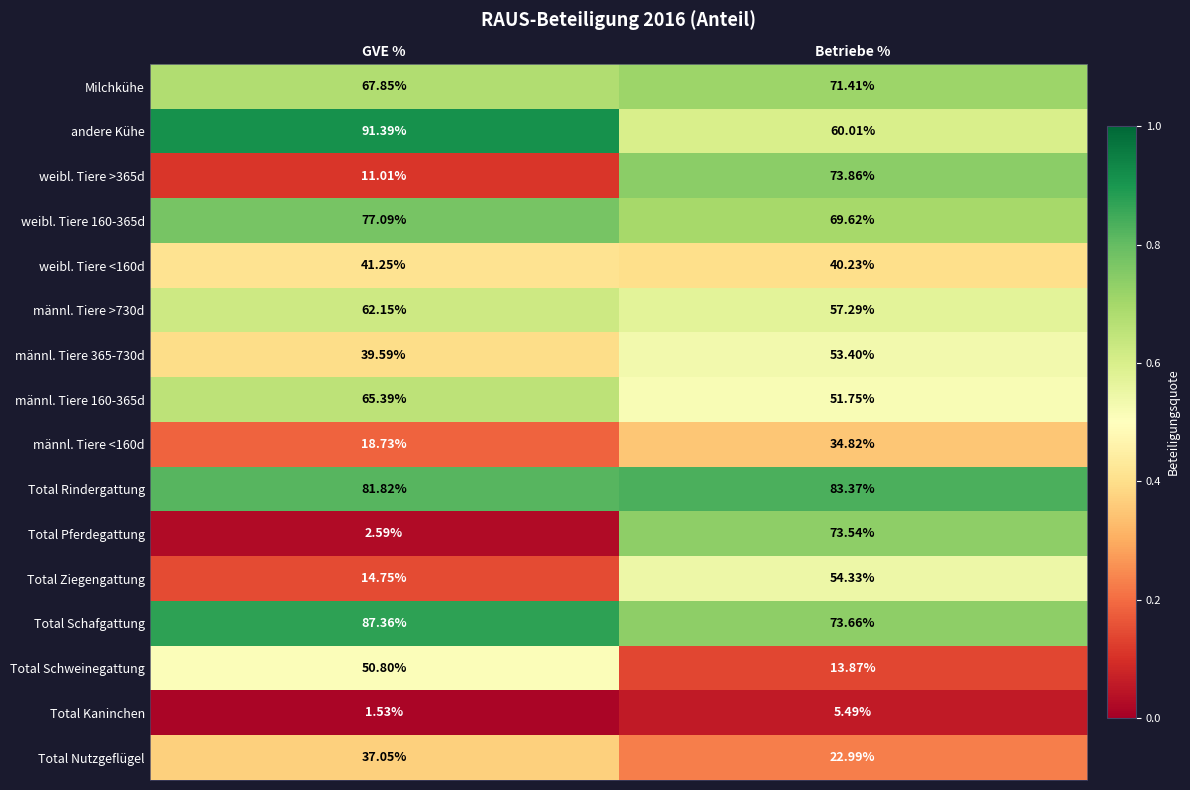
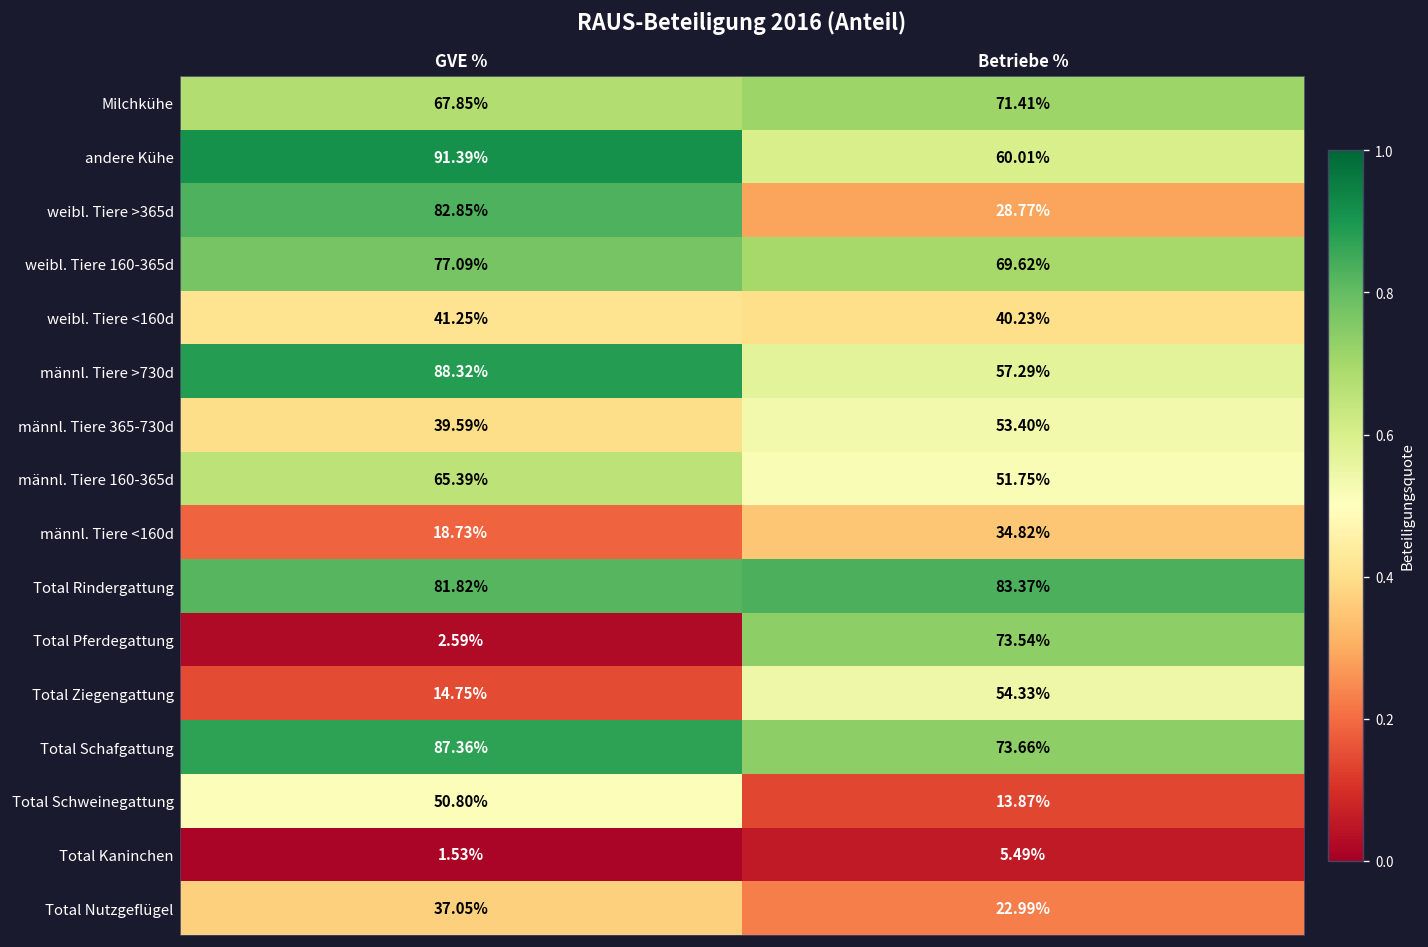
weibl. Tiere >365d, GVE %: 11.01% -> 82.85%
weibl. Tiere >365d, Betriebe %: 73.86% -> 28.77%
männl. Tiere >730d, GVE %: 62.15% -> 88.32%
